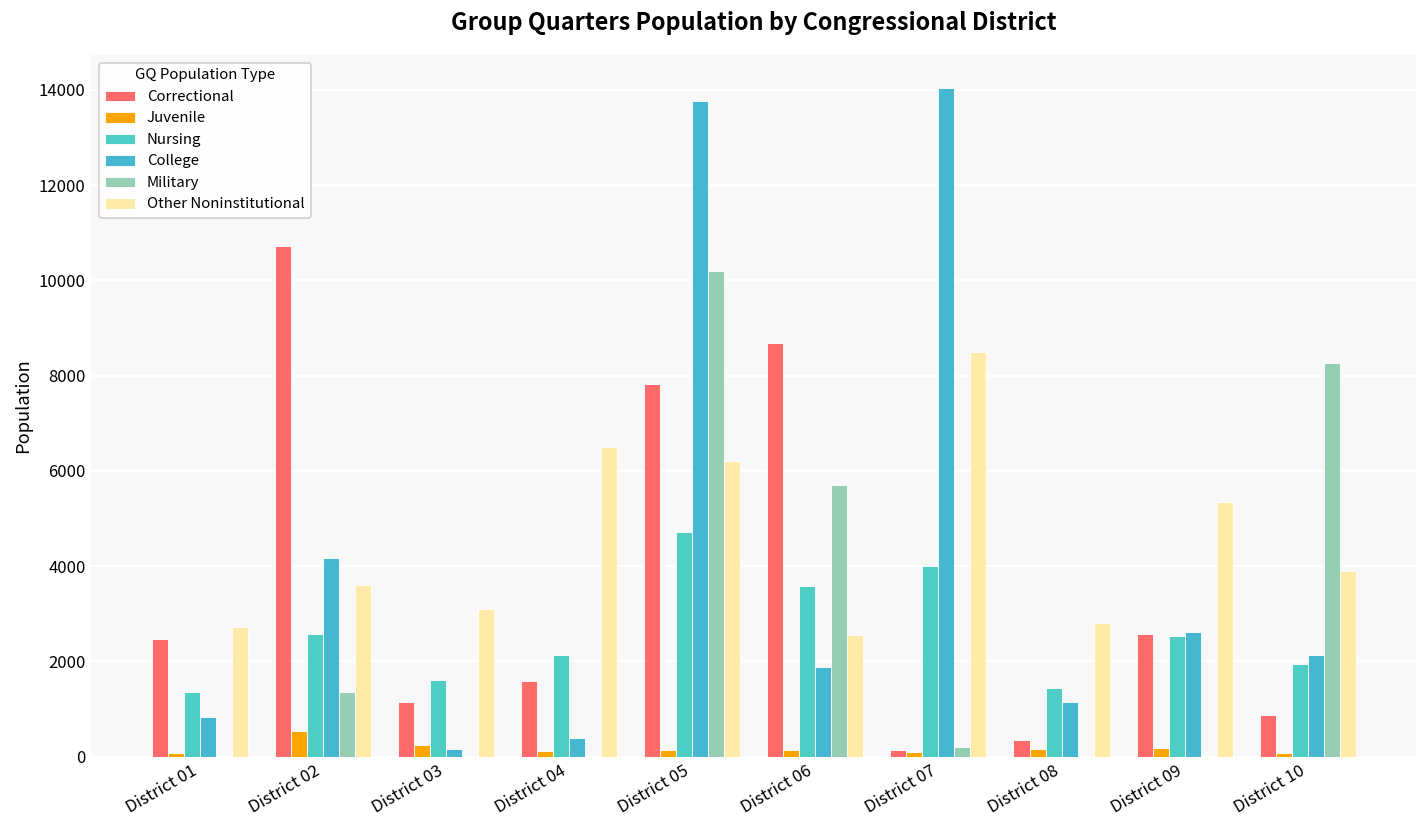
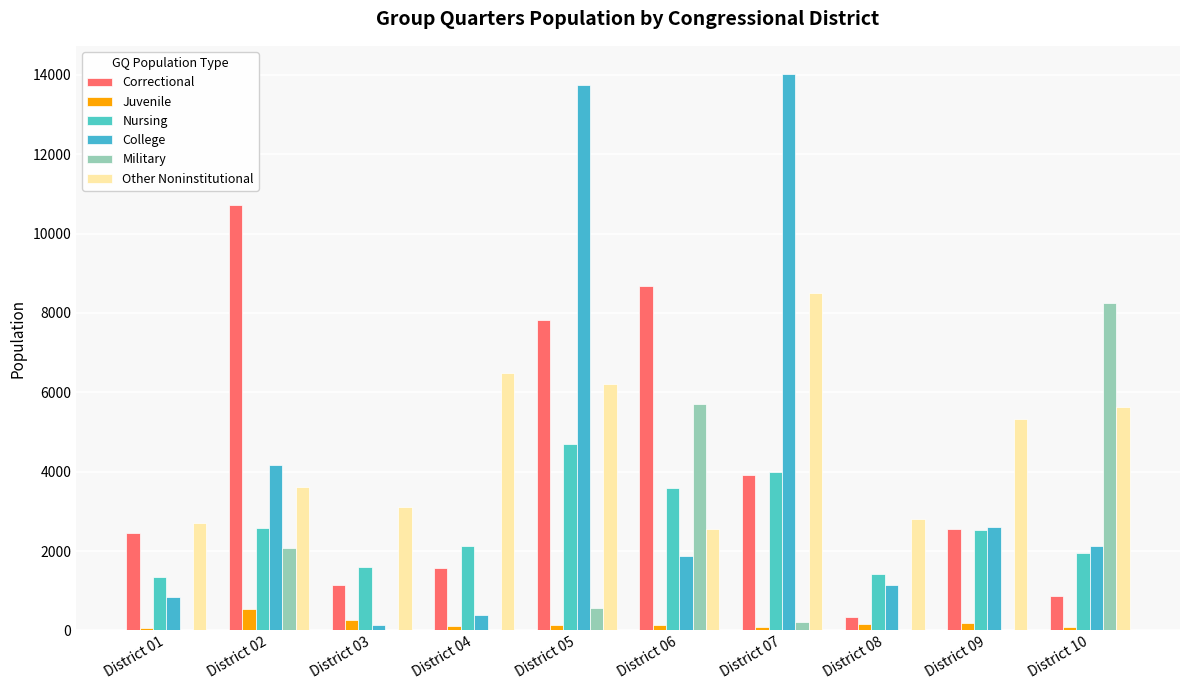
Military, District 02: 1400 -> 2100
Military, District 05: 10200 -> 600
Correctional, District 07: 100 -> 3900
Other Noninstitutional, District 10: 3900 -> 5600
